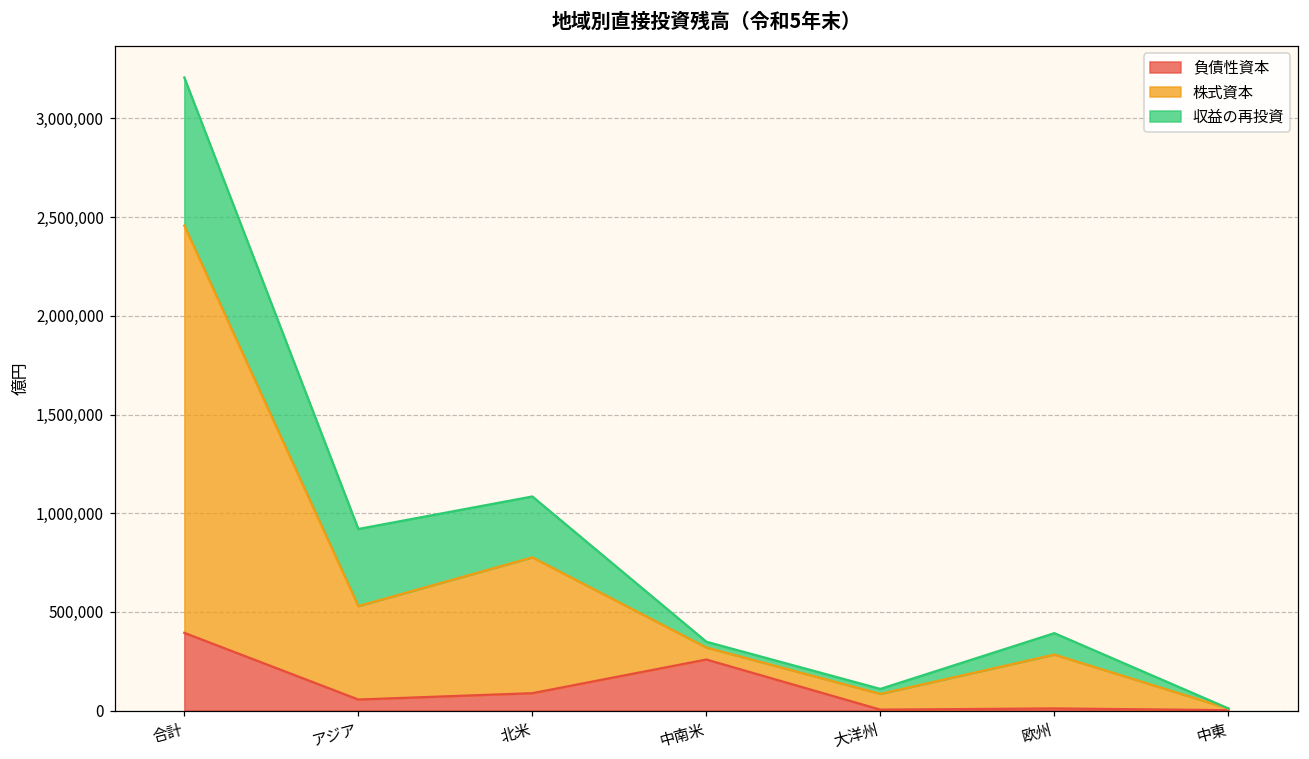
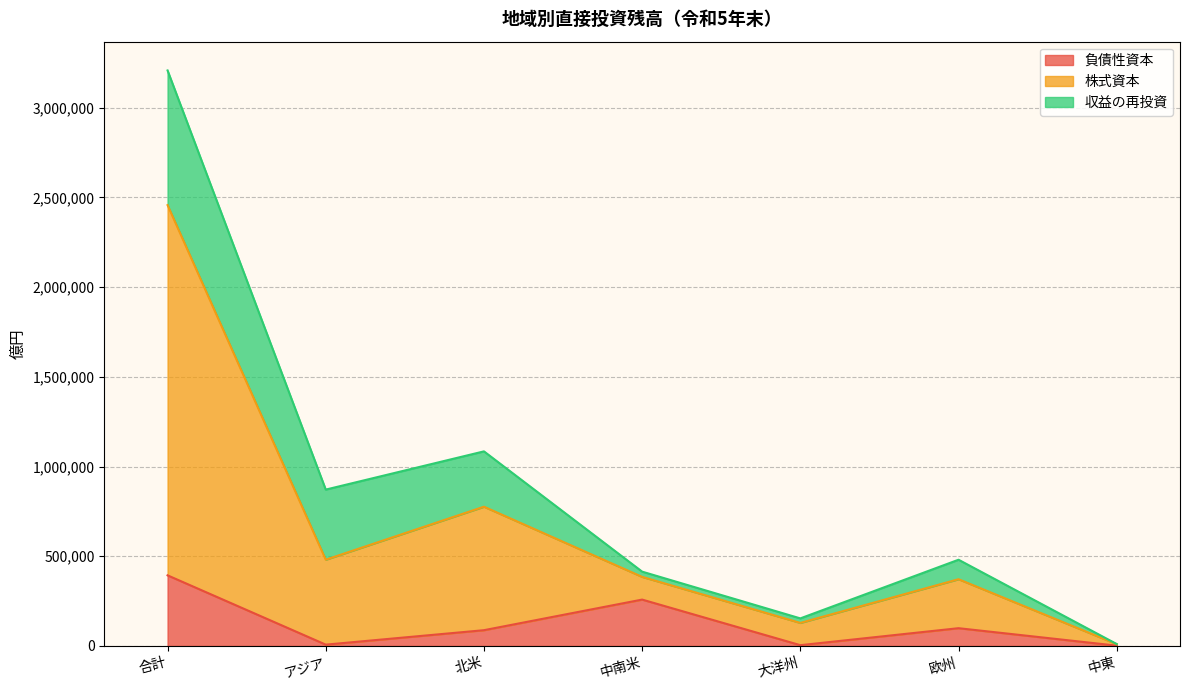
負債性資本, アジア: 60,000 -> 10,000
株式資本, 中南米: 60,000 -> 130,000
株式資本, 大洋州: 80,000 -> 120,000
負債性資本, 欧州: 10,000 -> 100,000
